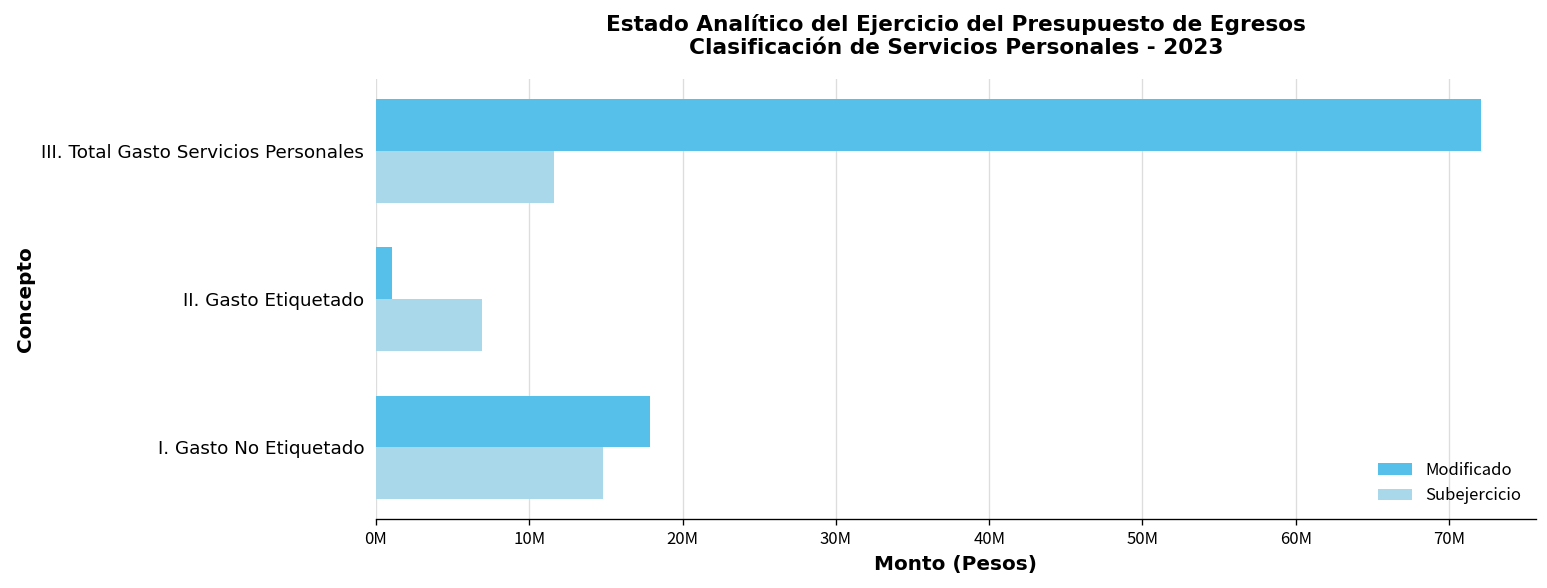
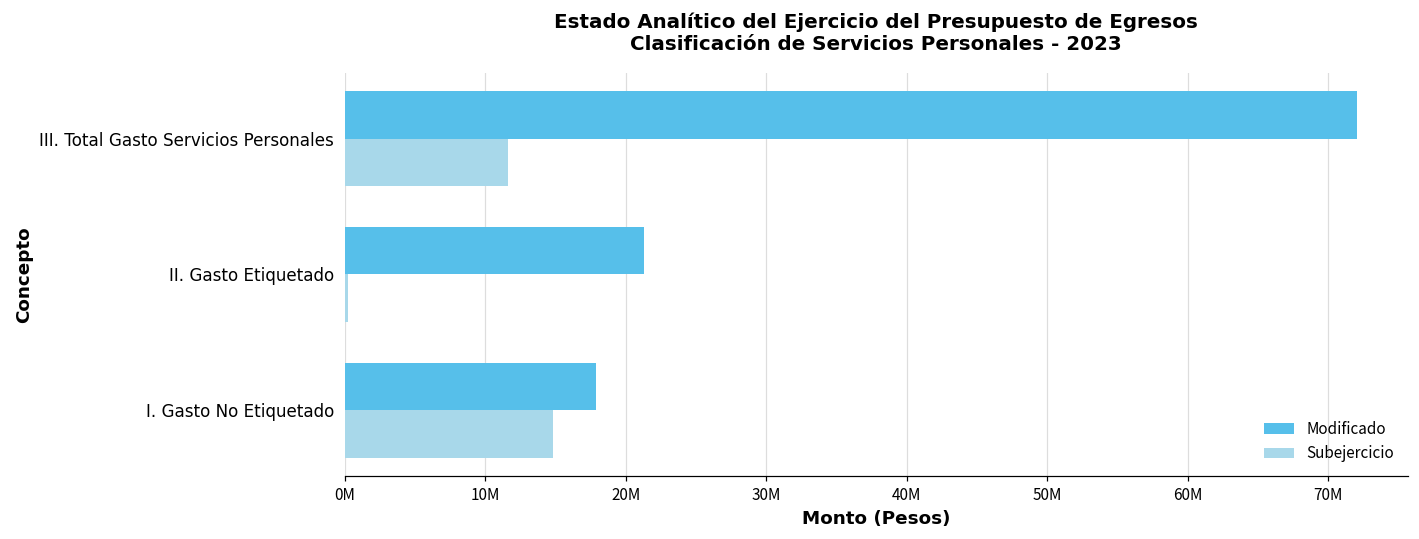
Modificado, II. Gasto Etiquetado: 1100000 -> 21300000
Subejercicio, II. Gasto Etiquetado: 6900000 -> 200000
